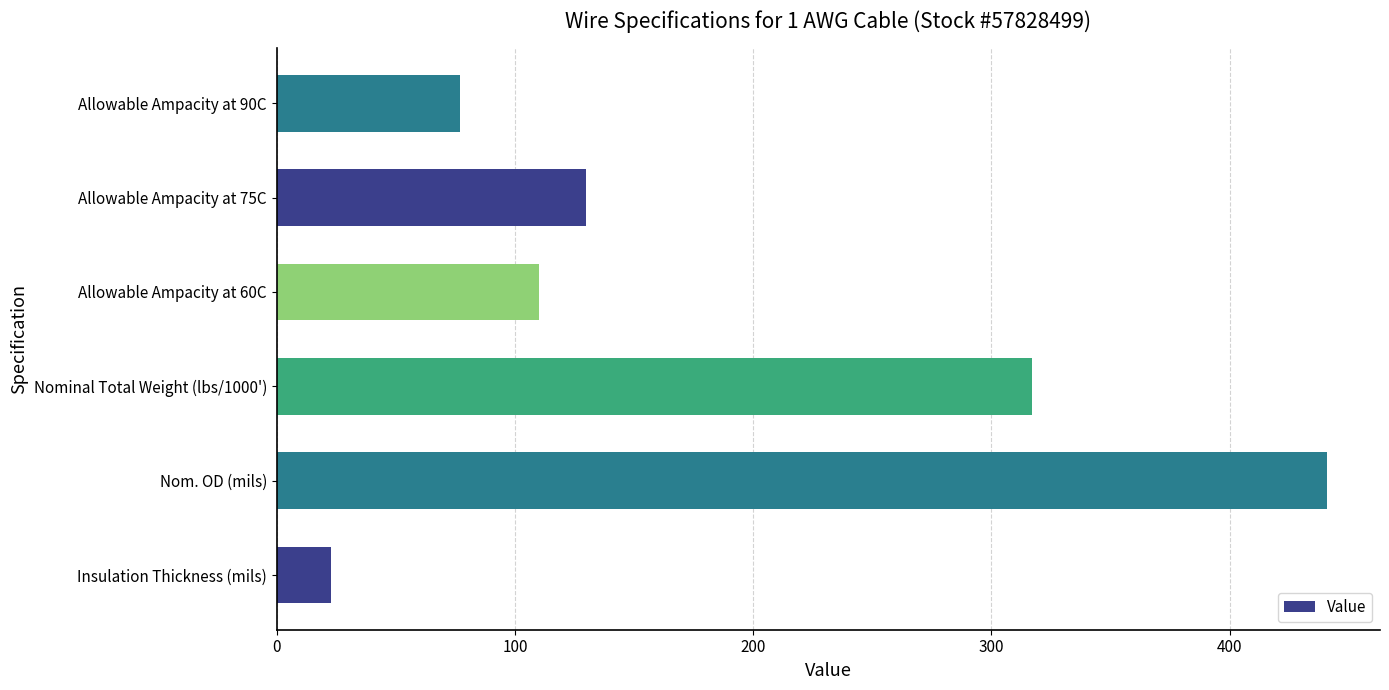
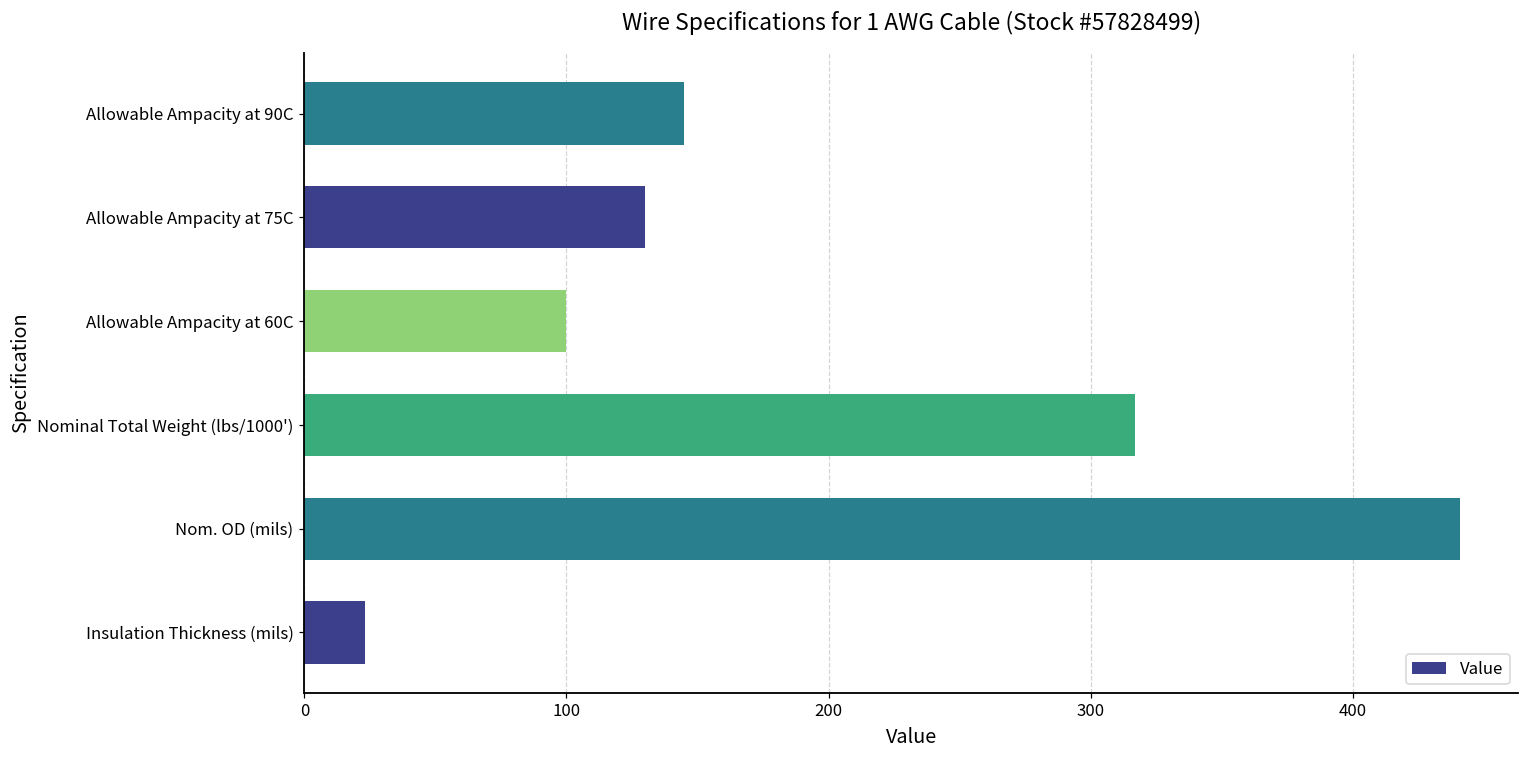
Allowable Ampacity at 90C: 77 -> 145
Allowable Ampacity at 60C: 110 -> 100
